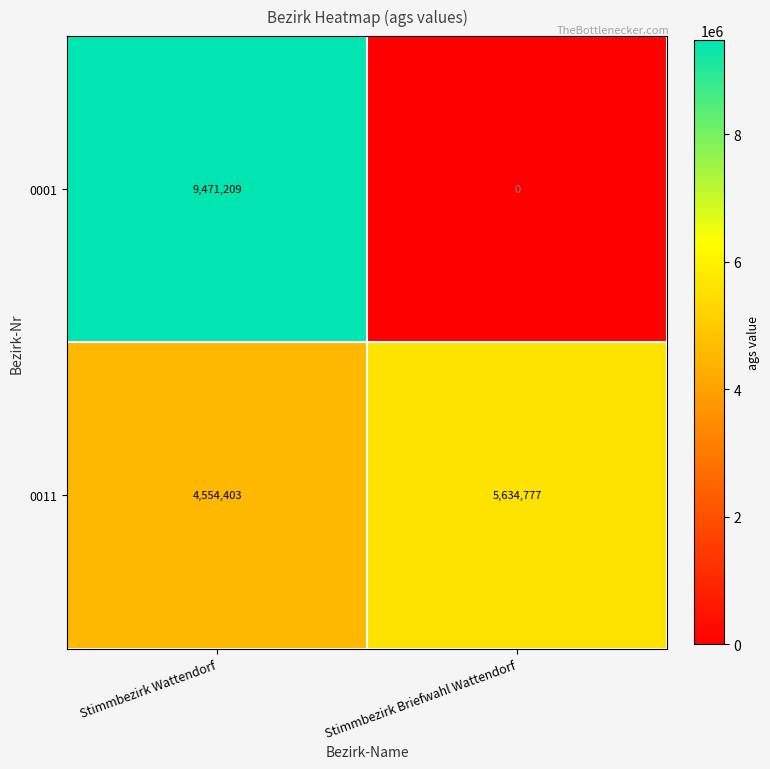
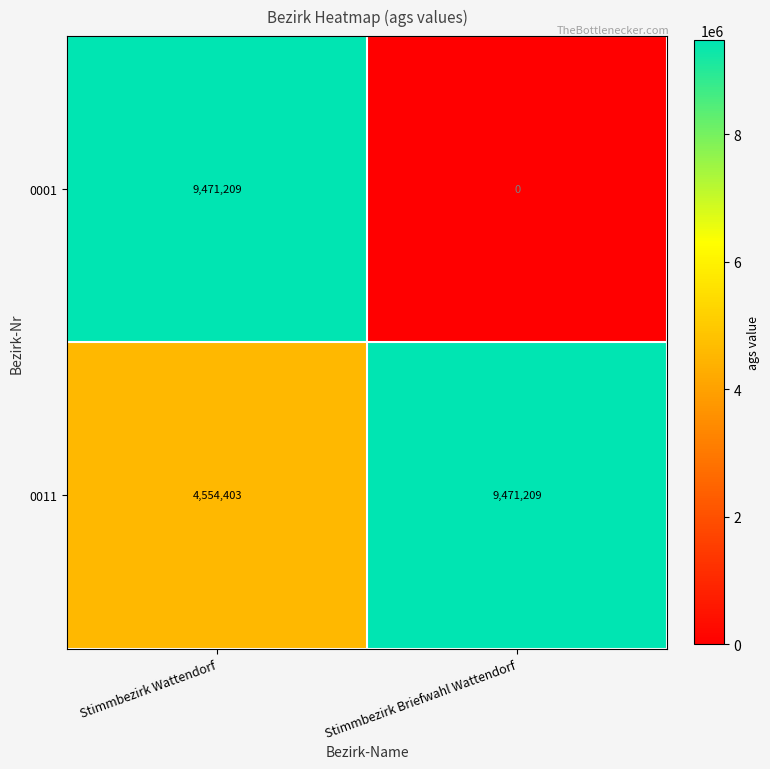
0011, Stimmbezirk Briefwahl Wattendorf: 5,634,777 -> 9,471,209
